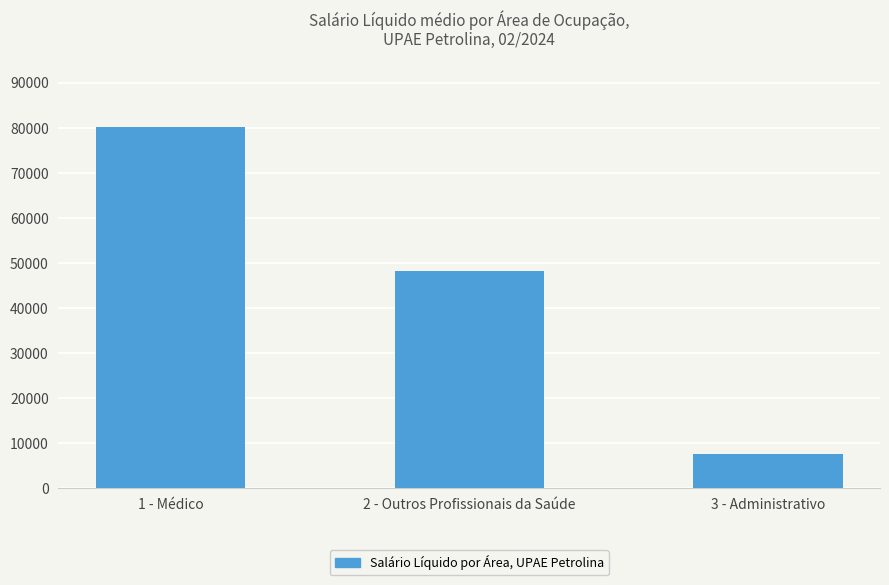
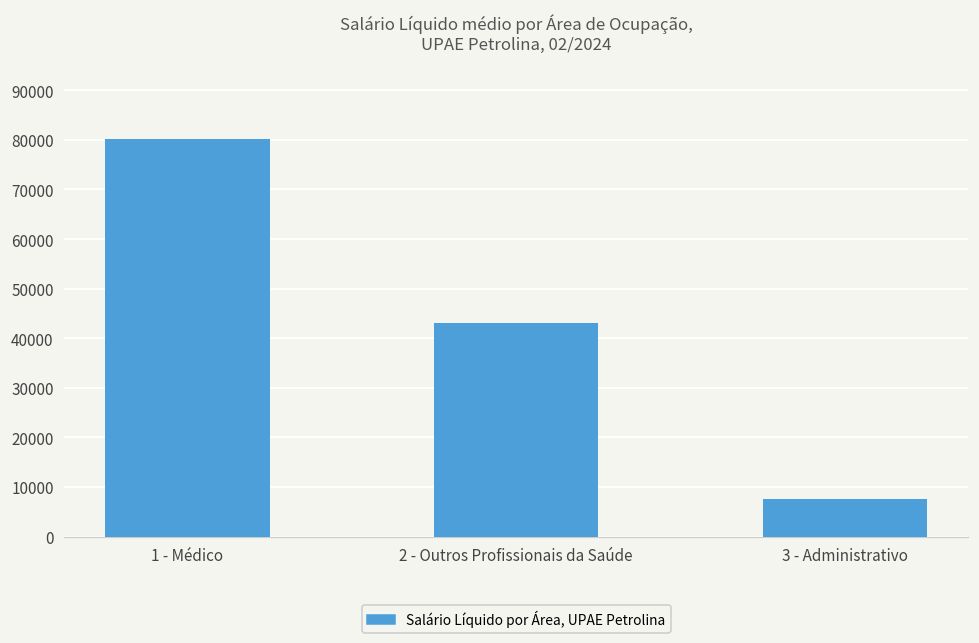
2 - Outros Profissionais da Saúde: 48000 -> 43000
